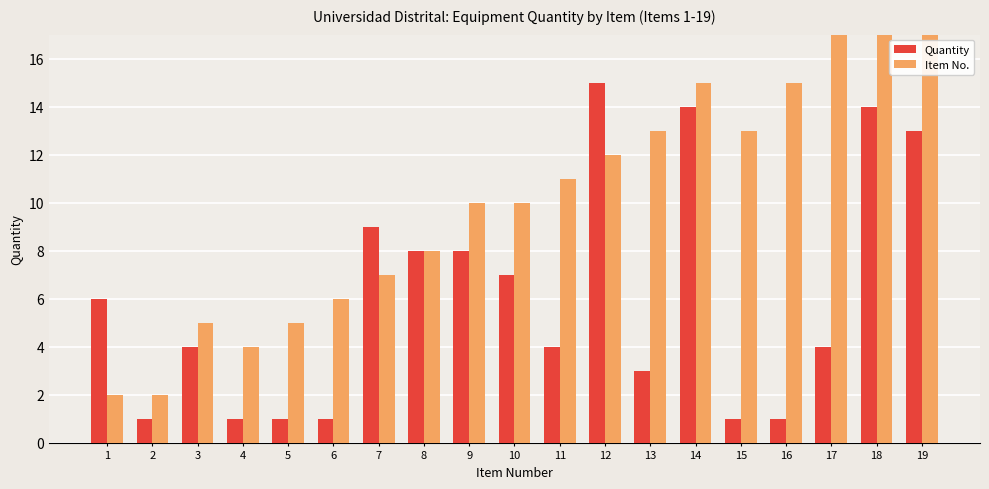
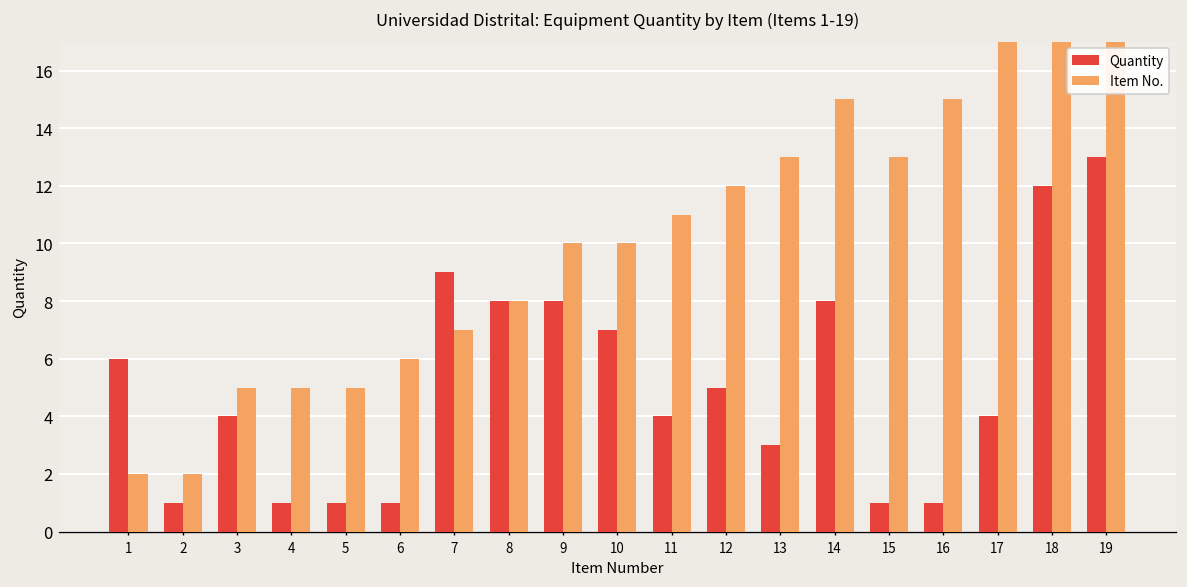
Item No., 4: 4 -> 5
Quantity, 12: 15 -> 5
Quantity, 14: 14 -> 8
Quantity, 18: 14 -> 12
